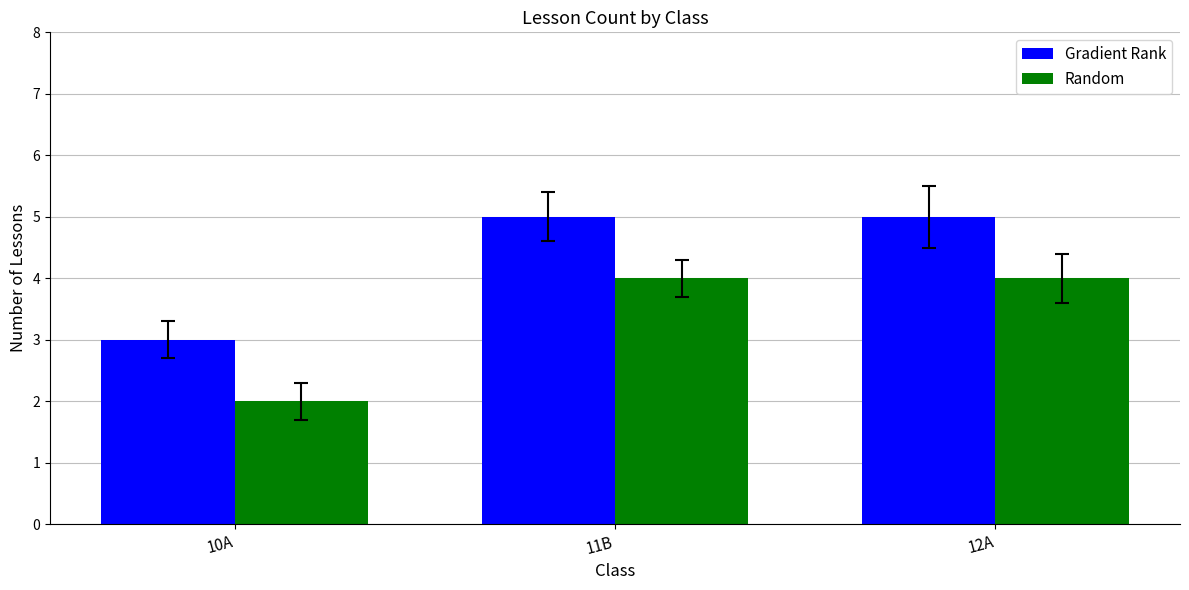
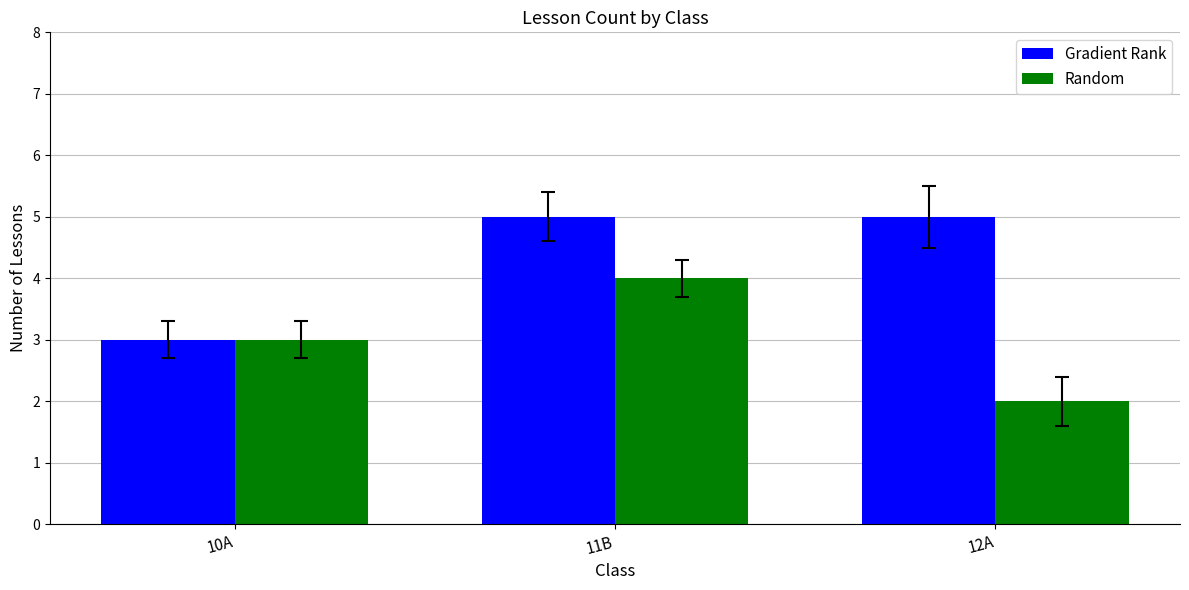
Random, 10A: 2 -> 3
Random, 12A: 4 -> 2
